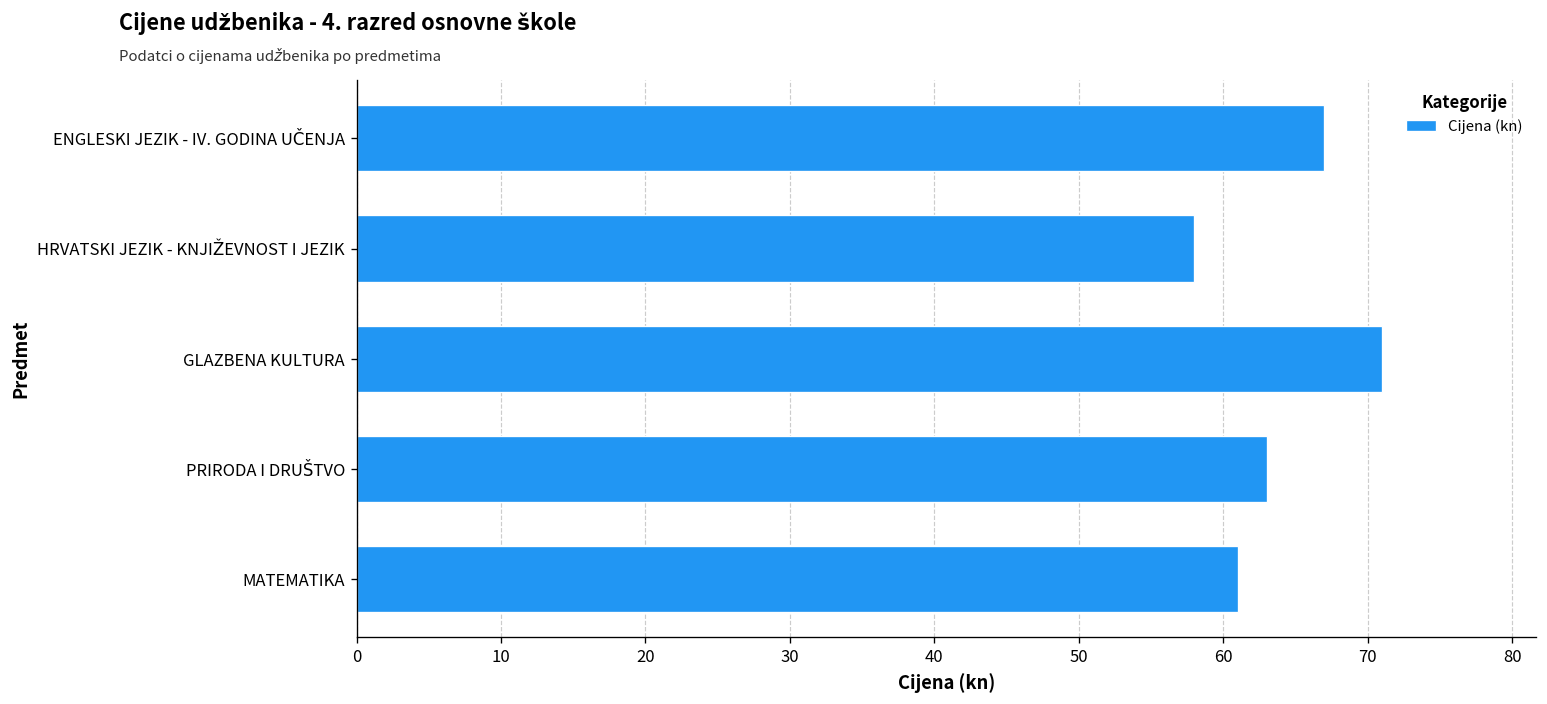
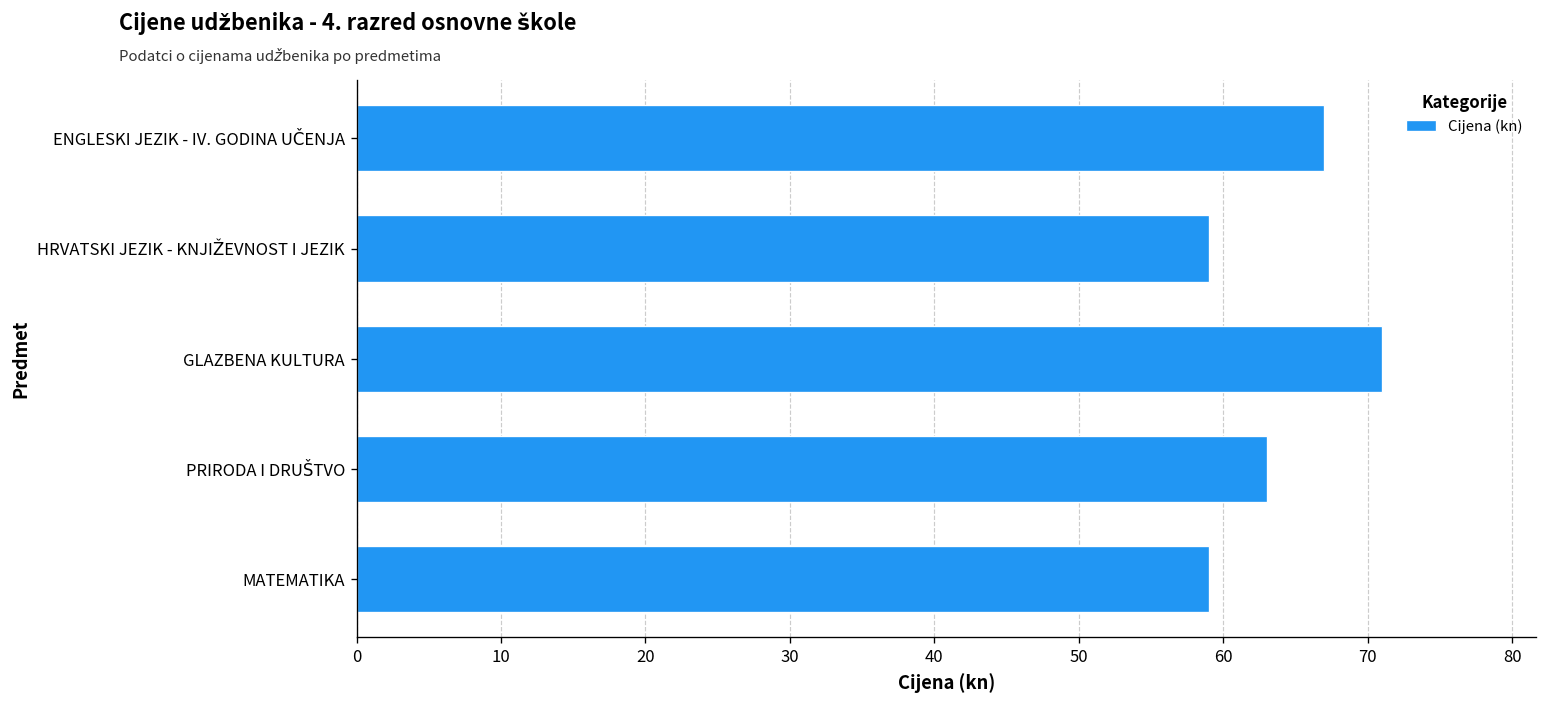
HRVATSKI JEZIK - KNJIŽEVNOST I JEZIK: 58 -> 59
MATEMATIKA: 61 -> 59
